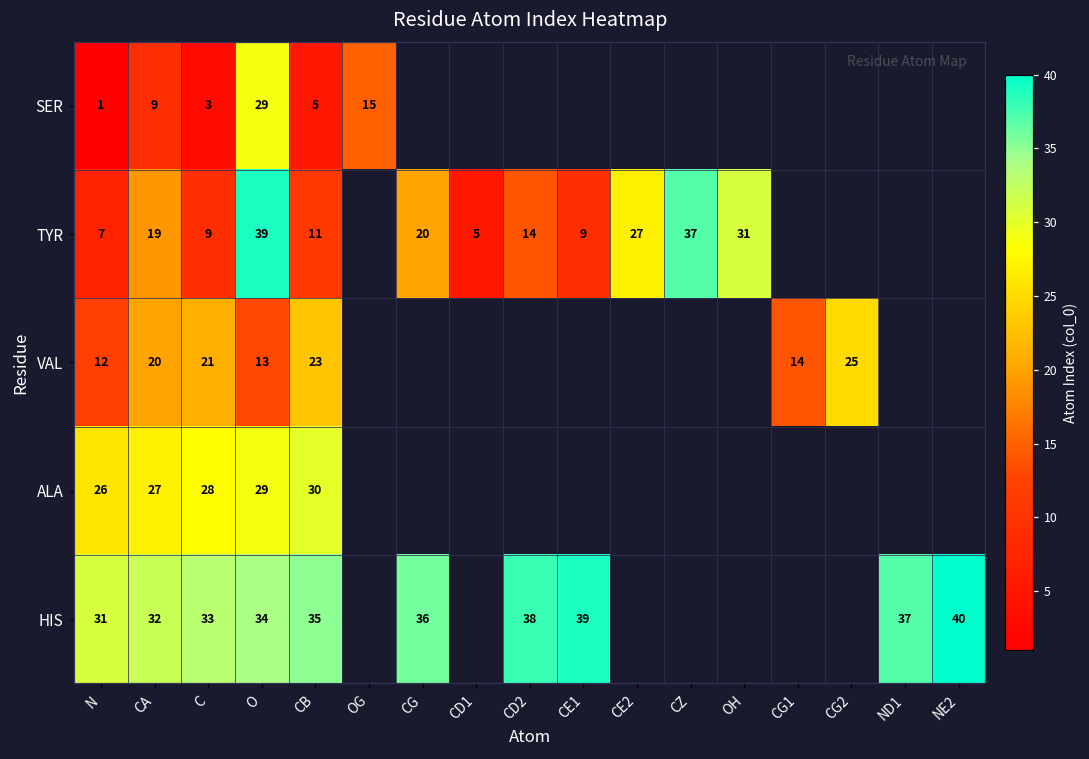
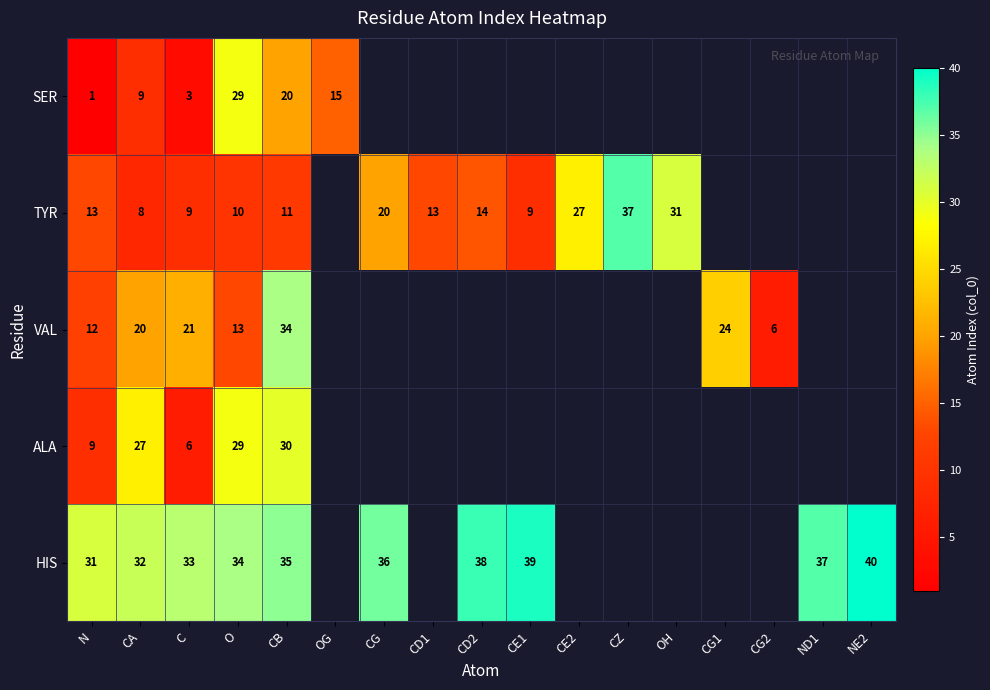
SER, CB: 5 -> 20
TYR, N: 7 -> 13
TYR, CA: 19 -> 8
TYR, O: 39 -> 10
TYR, CD1: 5 -> 13
VAL, CB: 23 -> 34
VAL, CG1: 14 -> 24
VAL, CG2: 25 -> 6
ALA, N: 26 -> 9
ALA, C: 28 -> 6
